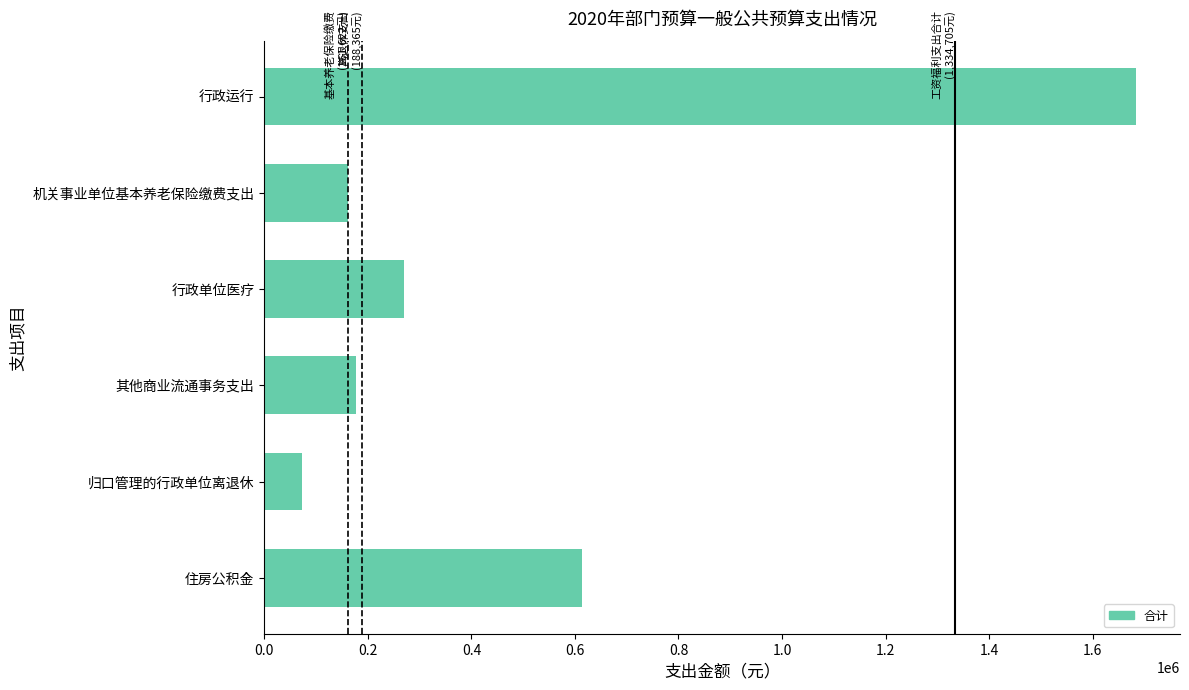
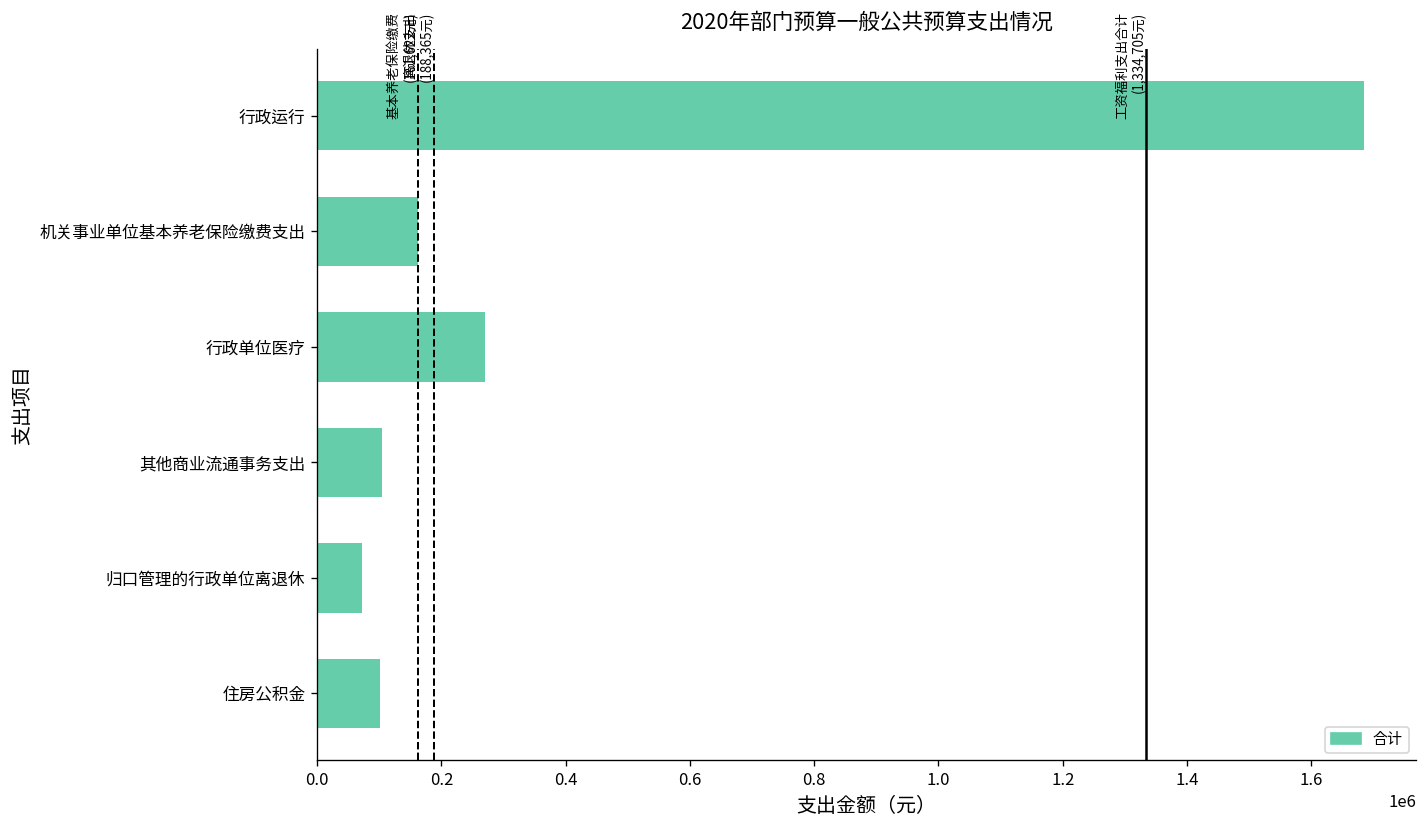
其他商业流通事务支出: 180000 -> 100000
住房公积金: 610000 -> 100000
